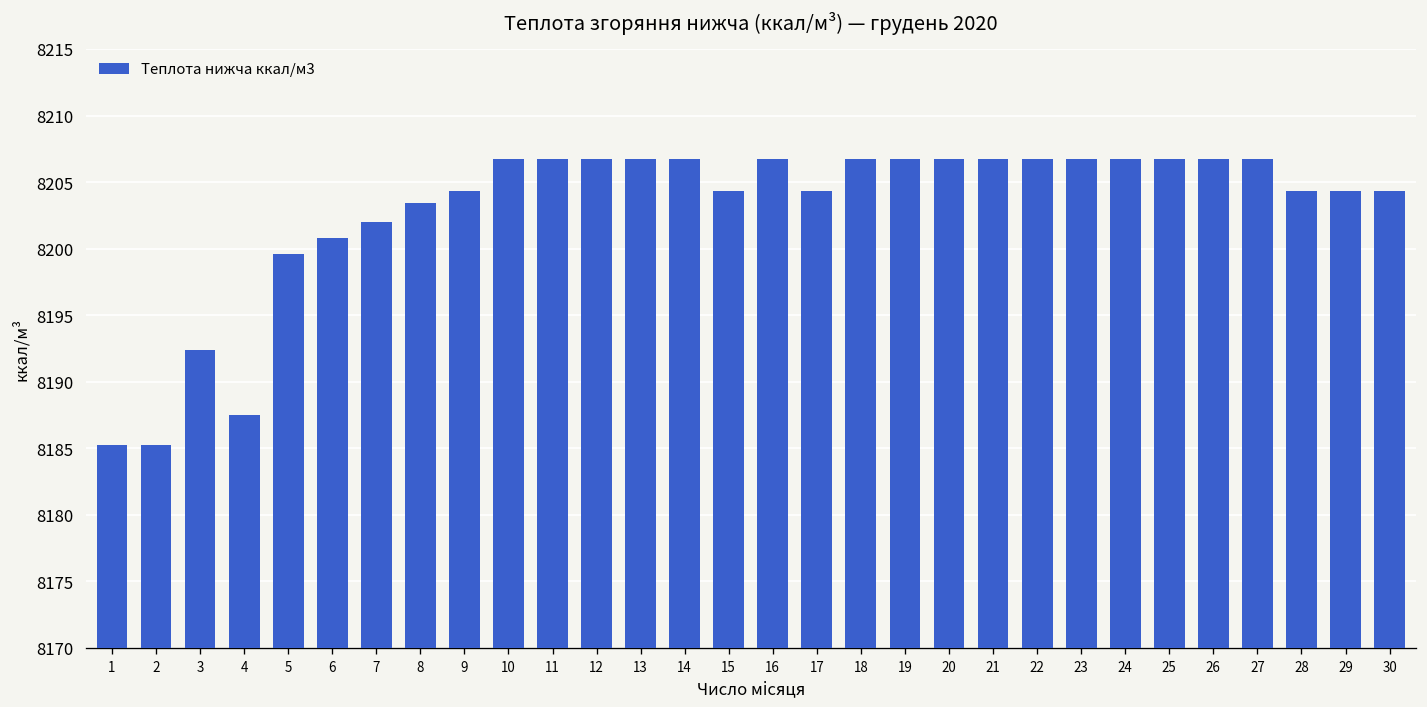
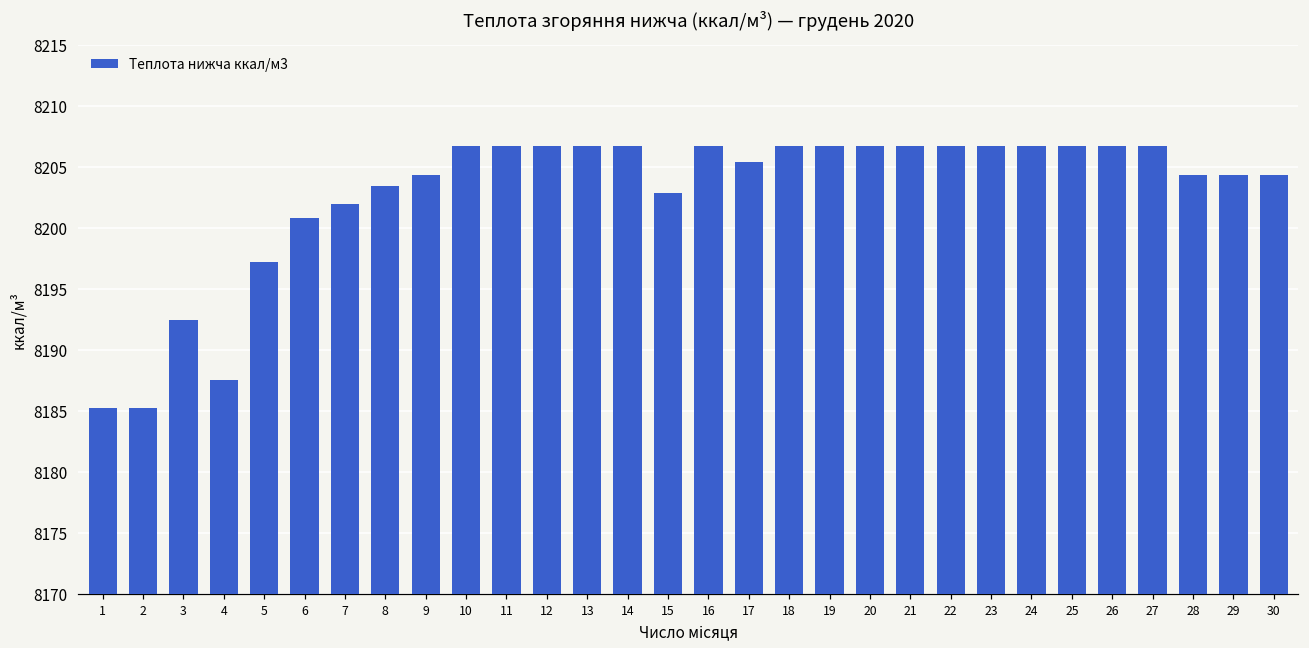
5: 8199.6 -> 8197.2
15: 8204.4 -> 8202.9
17: 8204.4 -> 8205.4
